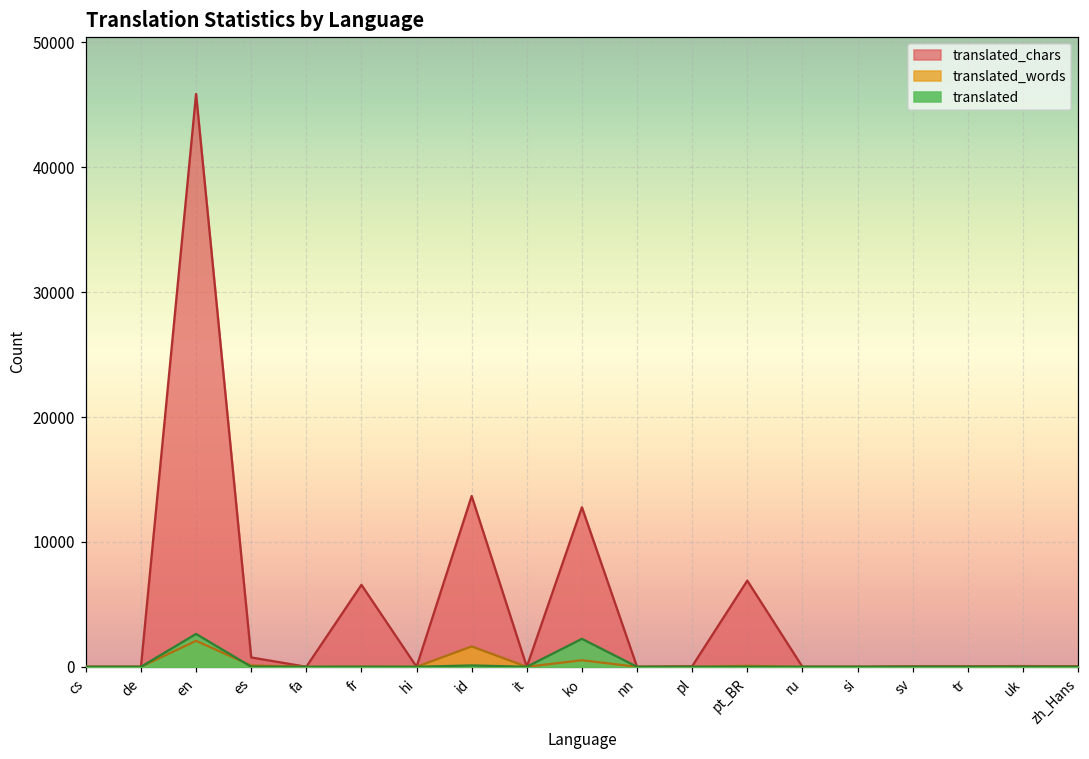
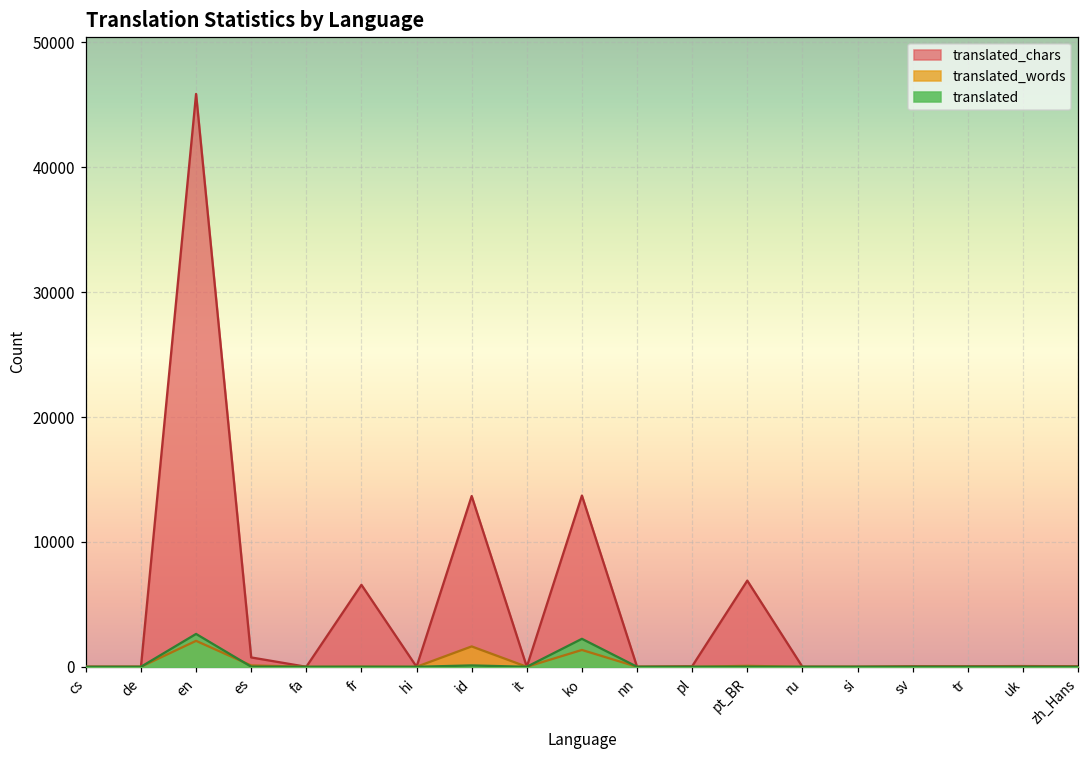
translated_chars, ko: 12800 -> 13700
translated_words, ko: 500 -> 1300
